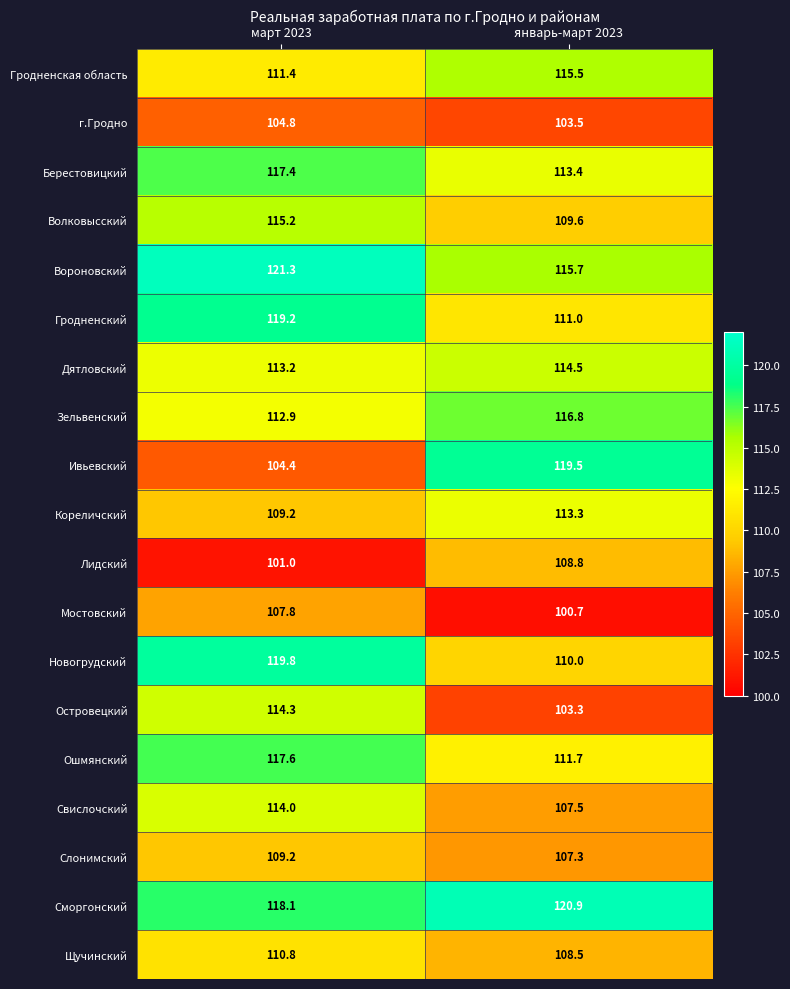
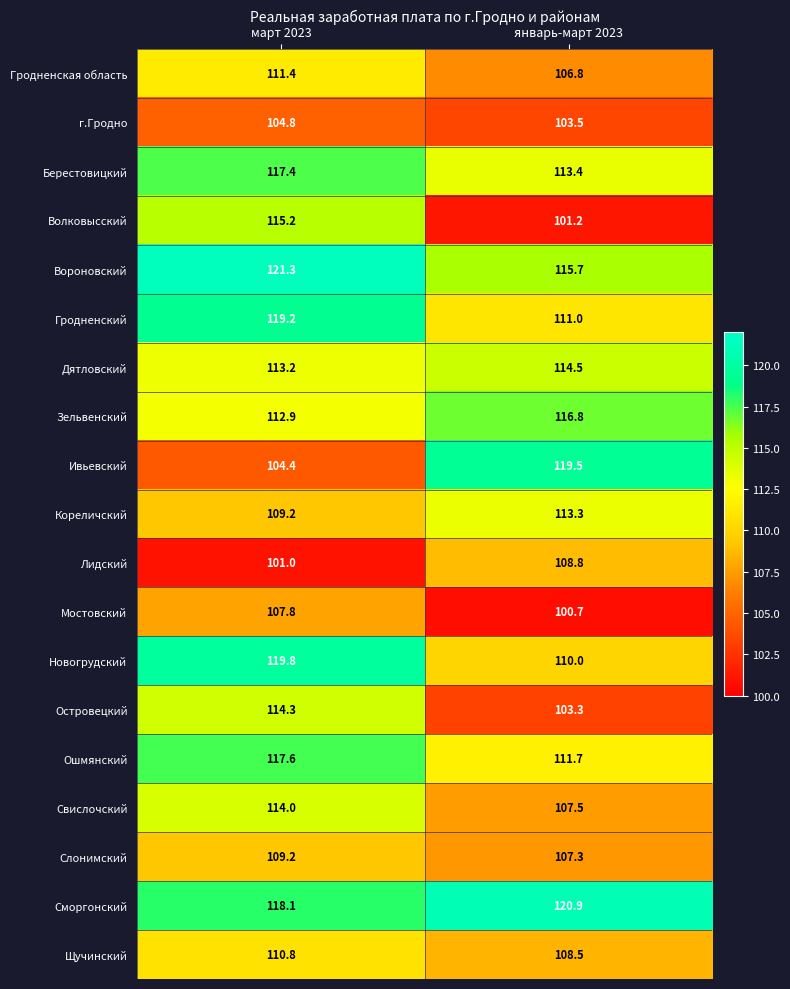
Гродненская область, январь-март 2023: 115.5 -> 106.8
Волковысский, январь-март 2023: 109.6 -> 101.2
